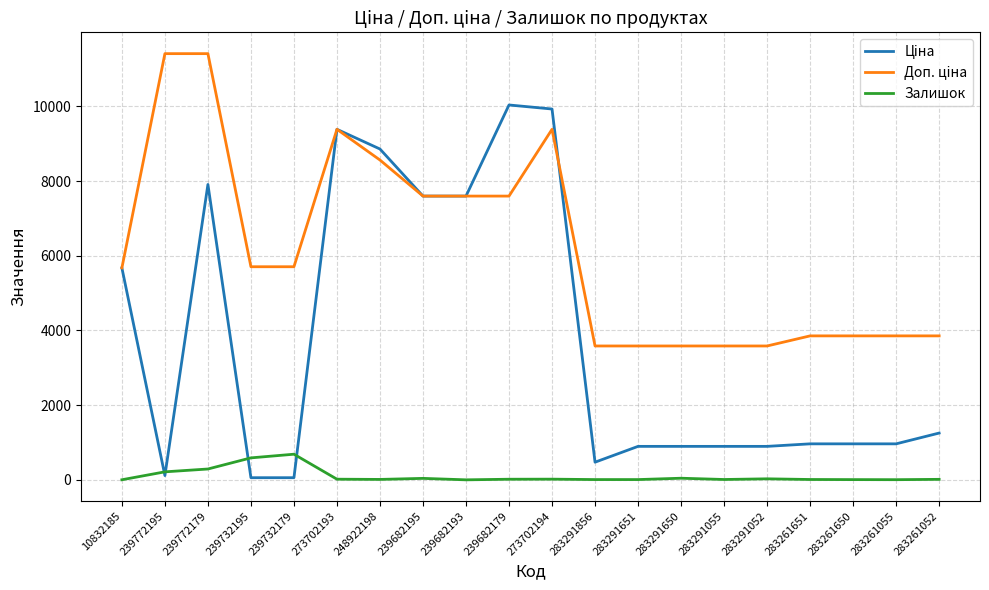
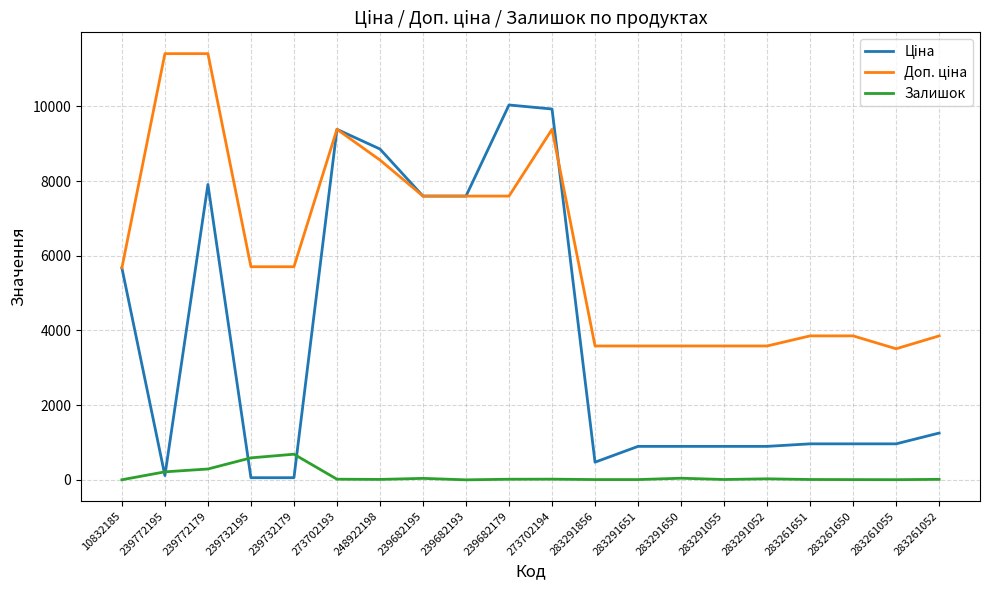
Доп. ціна, 283261055: 3900 -> 3500
